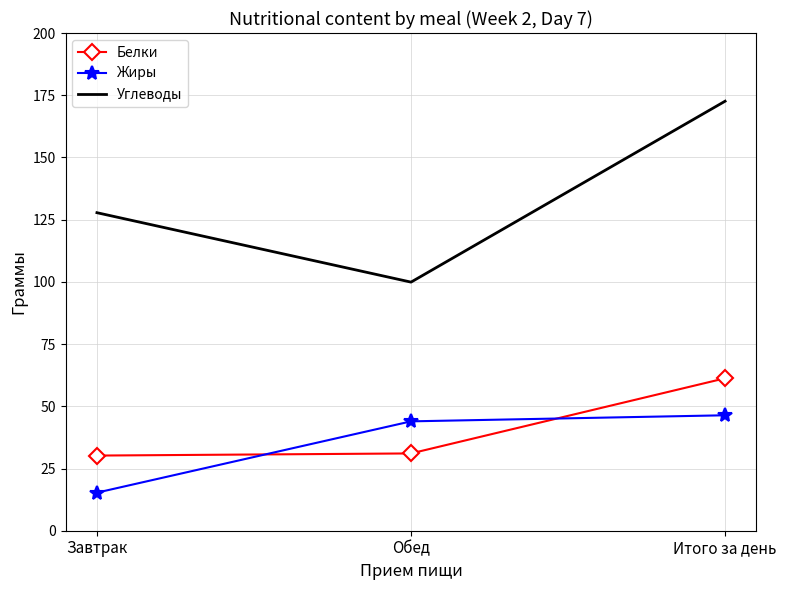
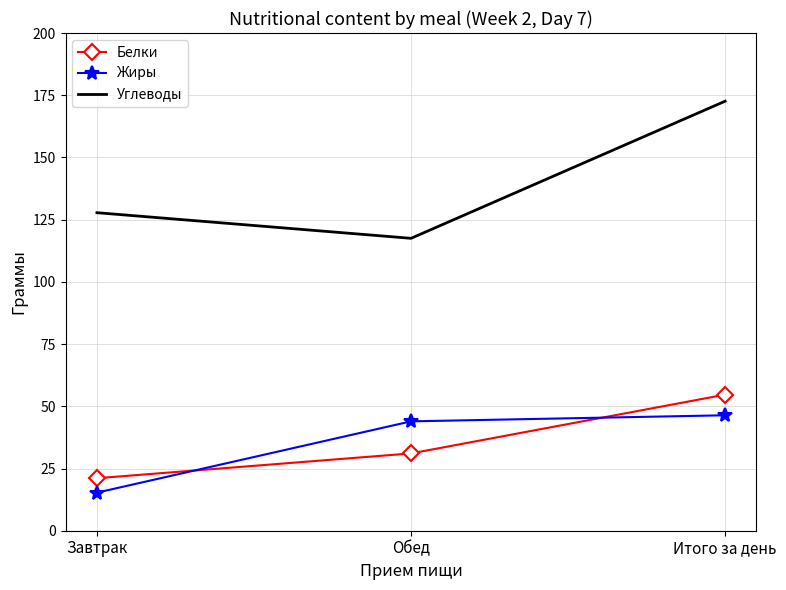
Белки, Завтрак: 30 -> 21
Углеводы, Обед: 100 -> 118
Белки, Итого за день: 61 -> 55
